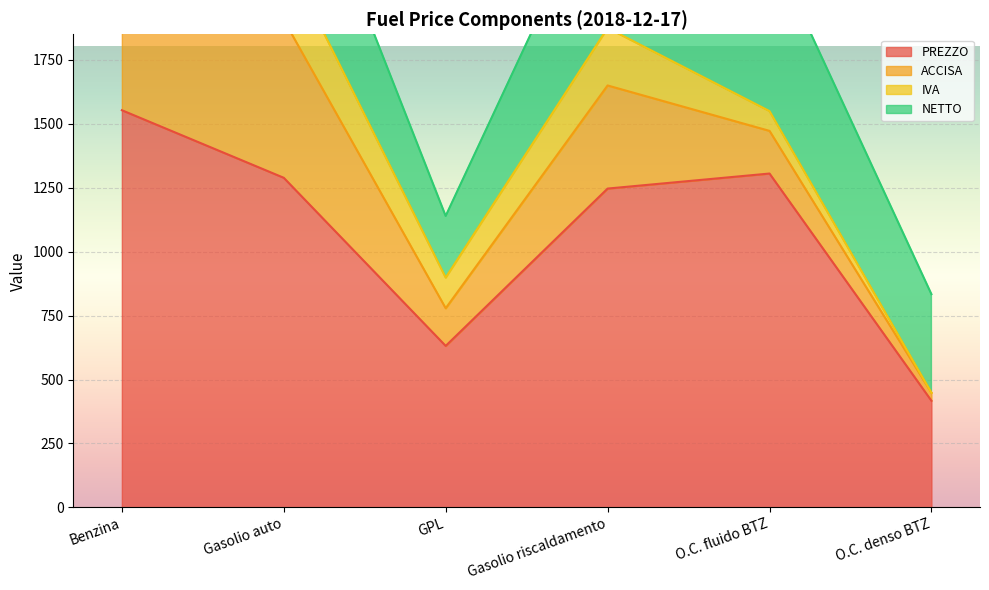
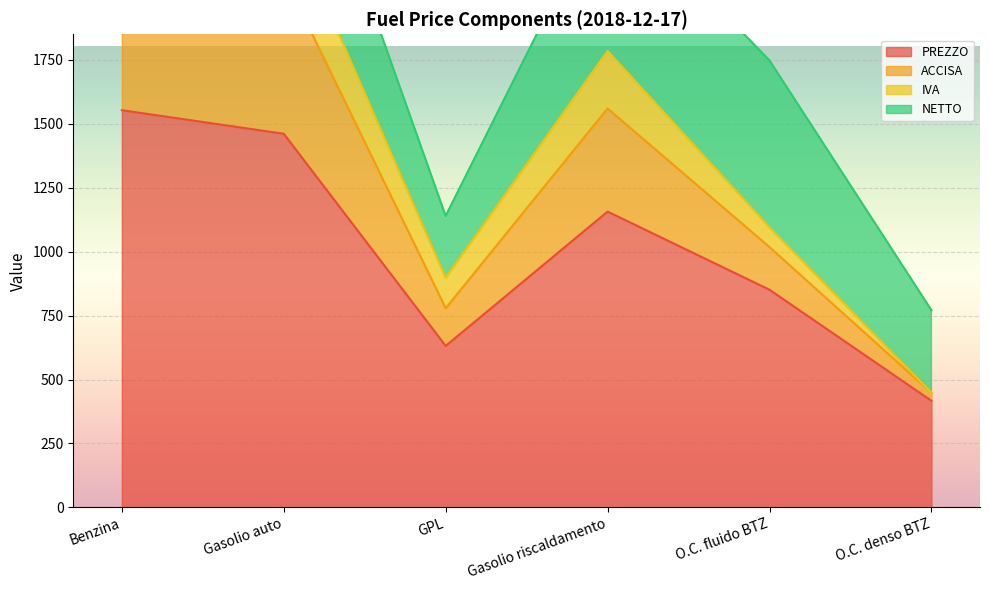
PREZZO, Gasolio auto: 1290 -> 1460
PREZZO, Gasolio riscaldamento: 1250 -> 1160
PREZZO, O.C. fluido BTZ: 1310 -> 850
NETTO, O.C. denso BTZ: 390 -> 320
